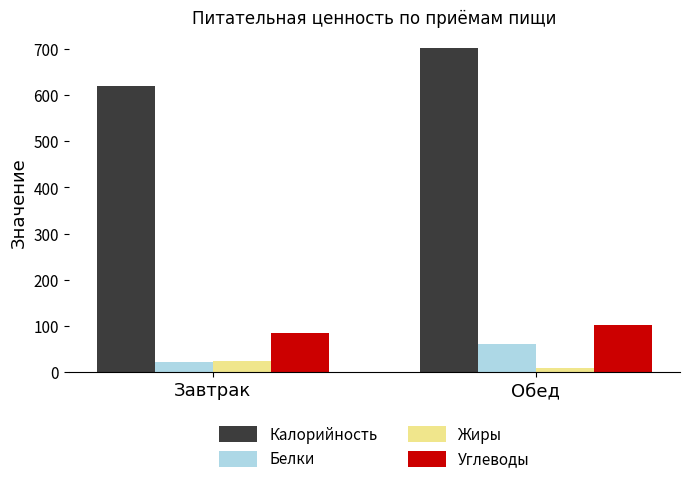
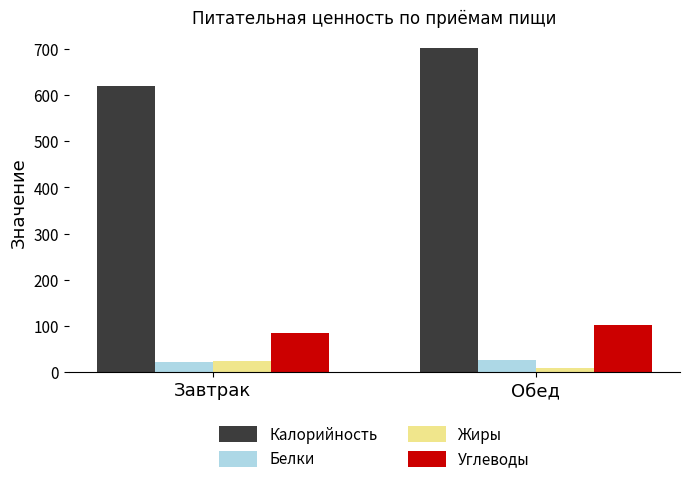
Белки, Обед: 60 -> 30
